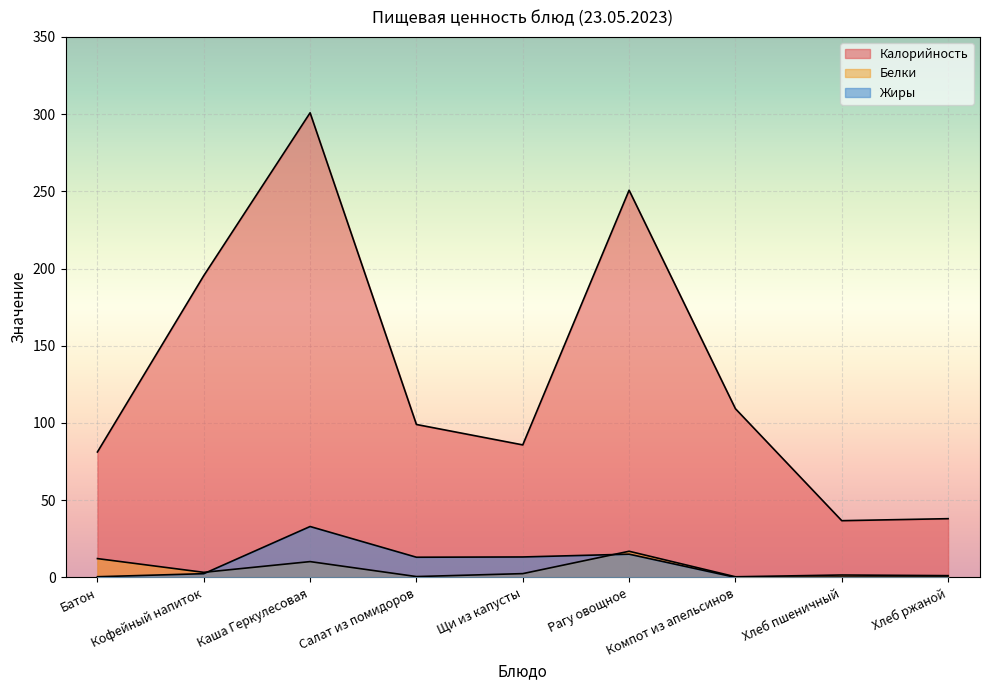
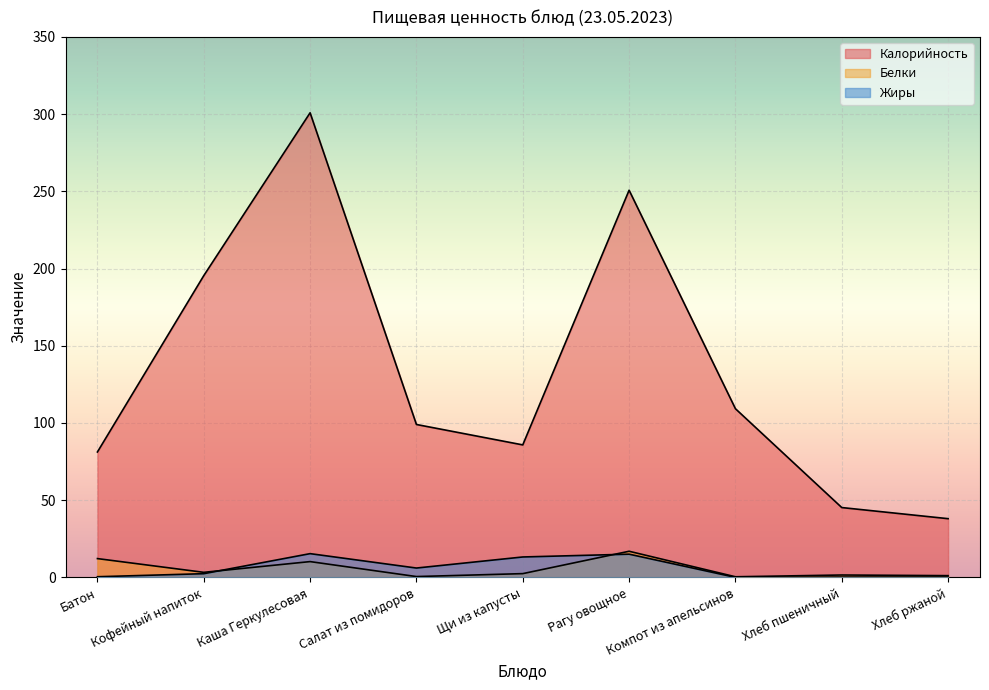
Жиры, Каша Геркулесовая: 33 -> 15
Жиры, Салат из помидоров: 13 -> 6
Калорийность, Хлеб пшеничный: 37 -> 45
